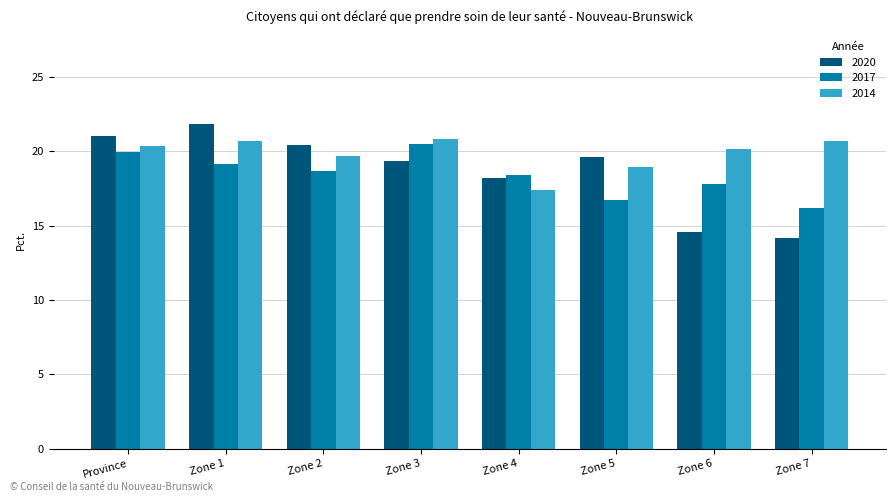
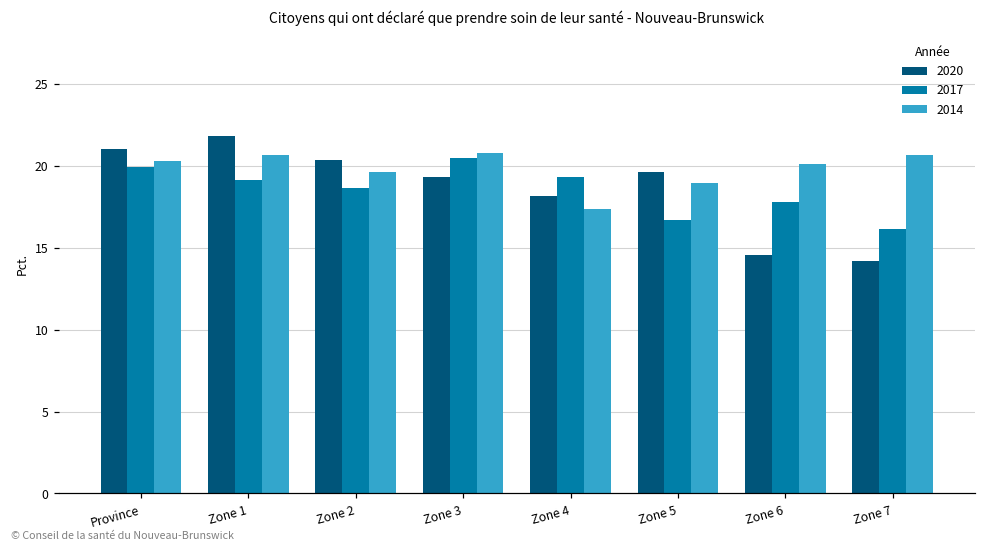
2017, Zone 4: 18.4 -> 19.3
